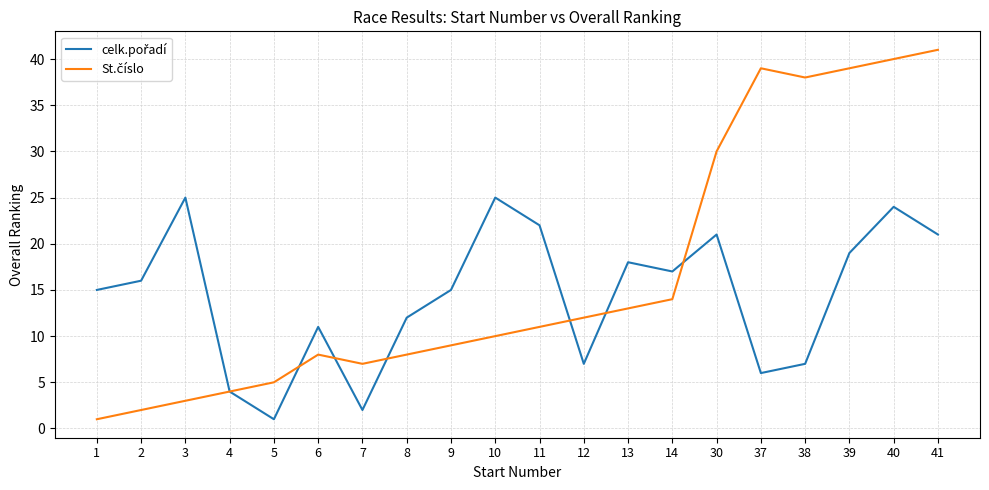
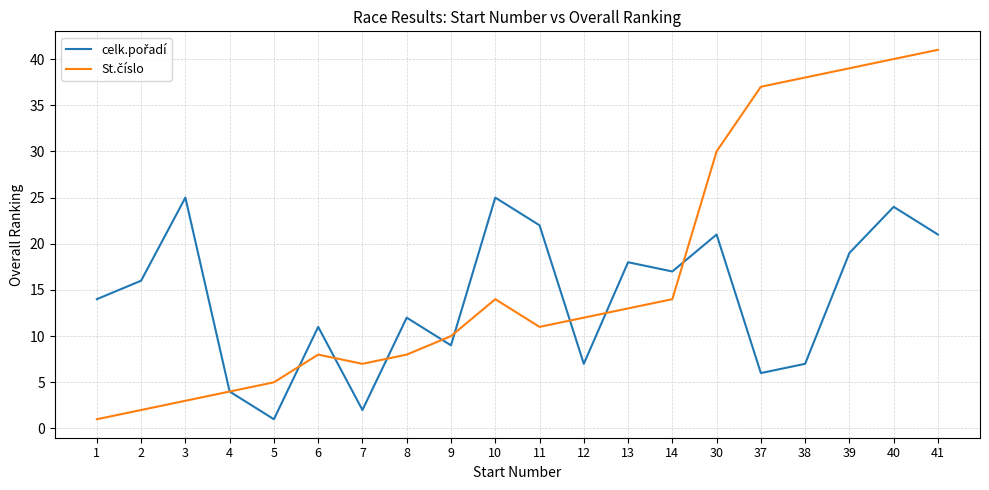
celk.pořadí, 1: 15 -> 14
celk.pořadí, 9: 15 -> 9
St.číslo, 9: 9 -> 10
St.číslo, 10: 10 -> 14
St.číslo, 37: 39 -> 37
